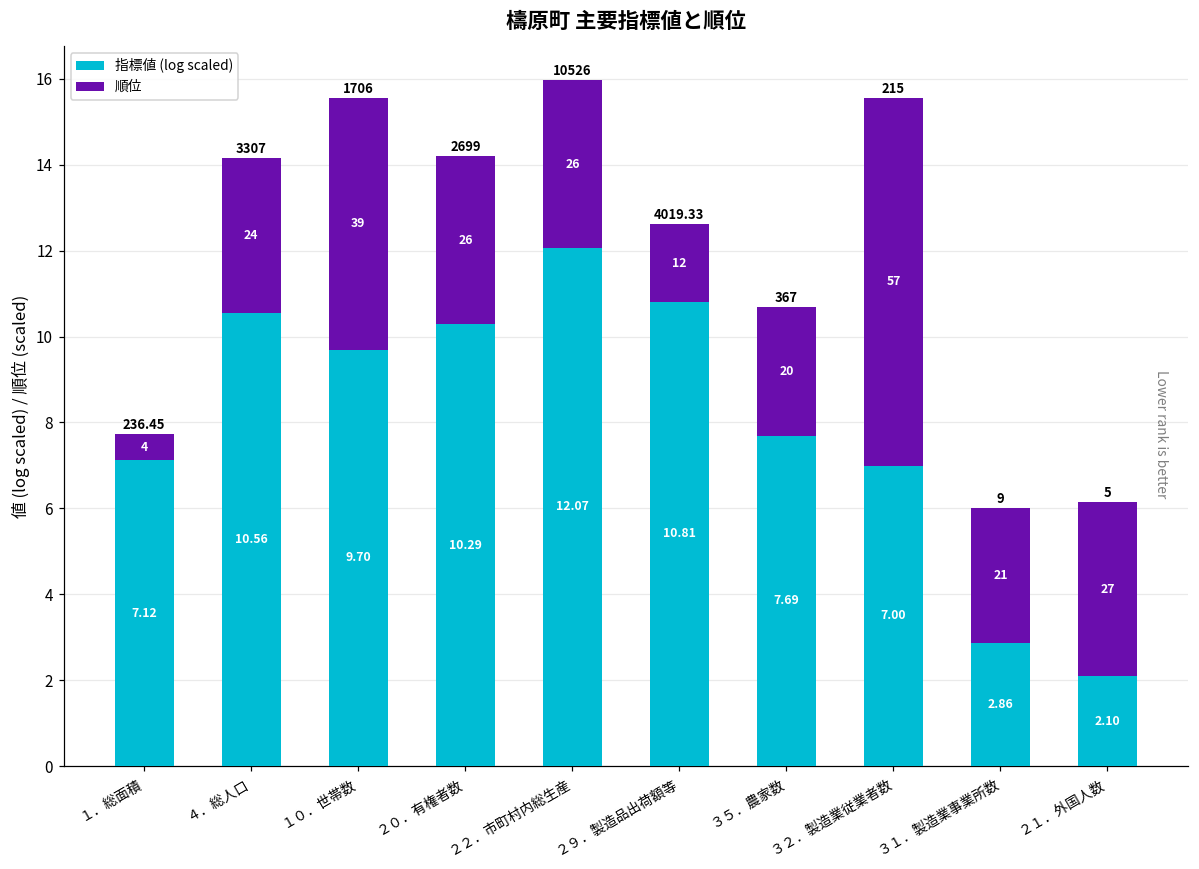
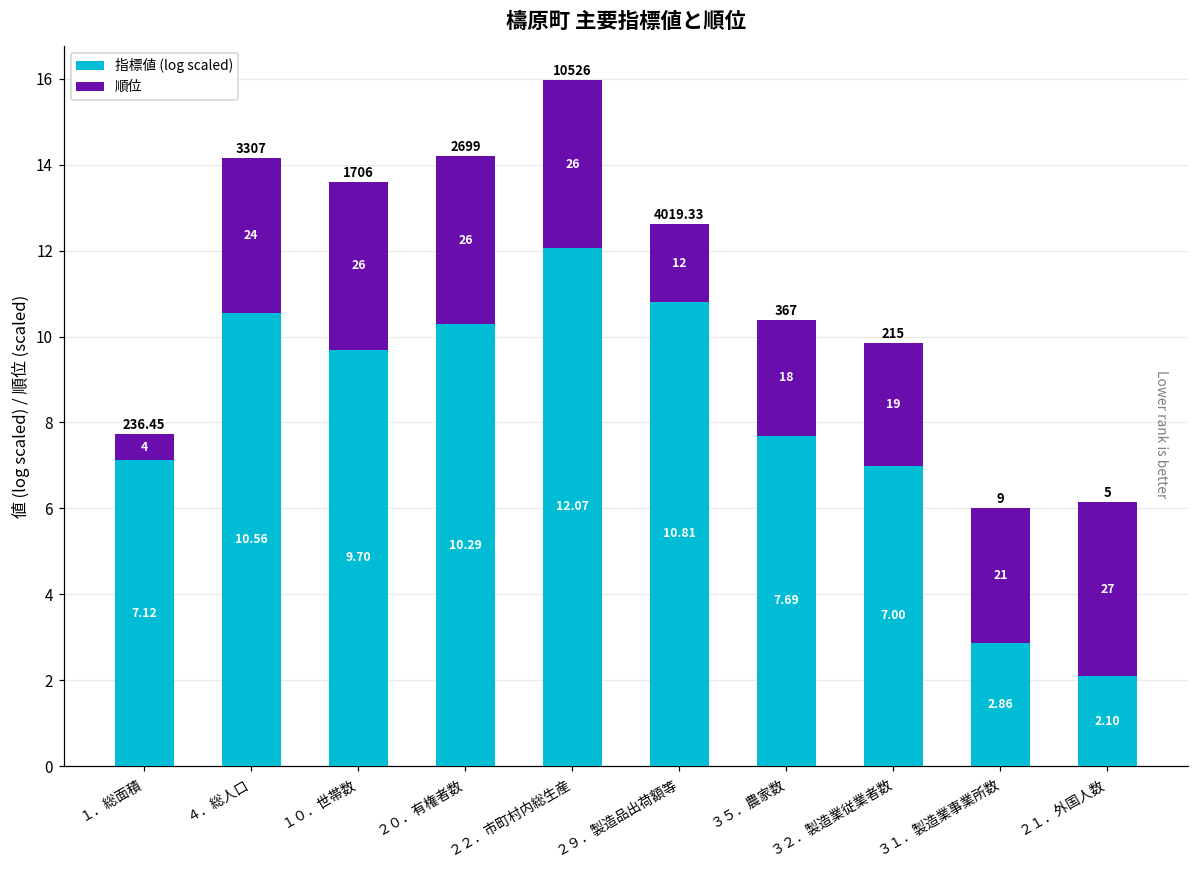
順位, １０．世帯数: 39 -> 26
順位, ３５．農家数: 20 -> 18
順位, ３２．製造業従業者数: 57 -> 19
